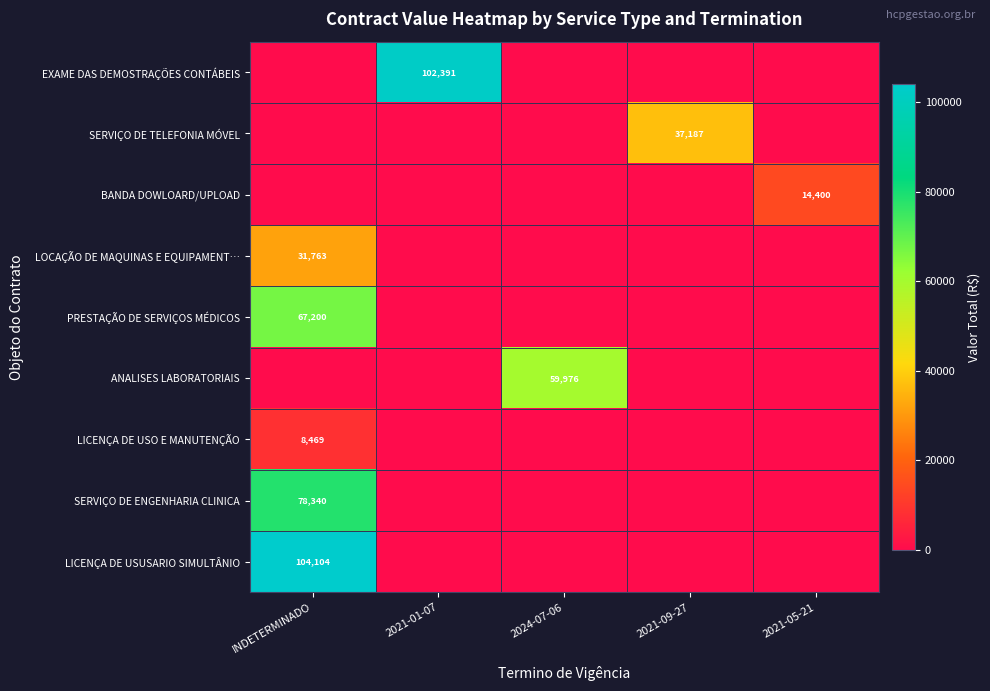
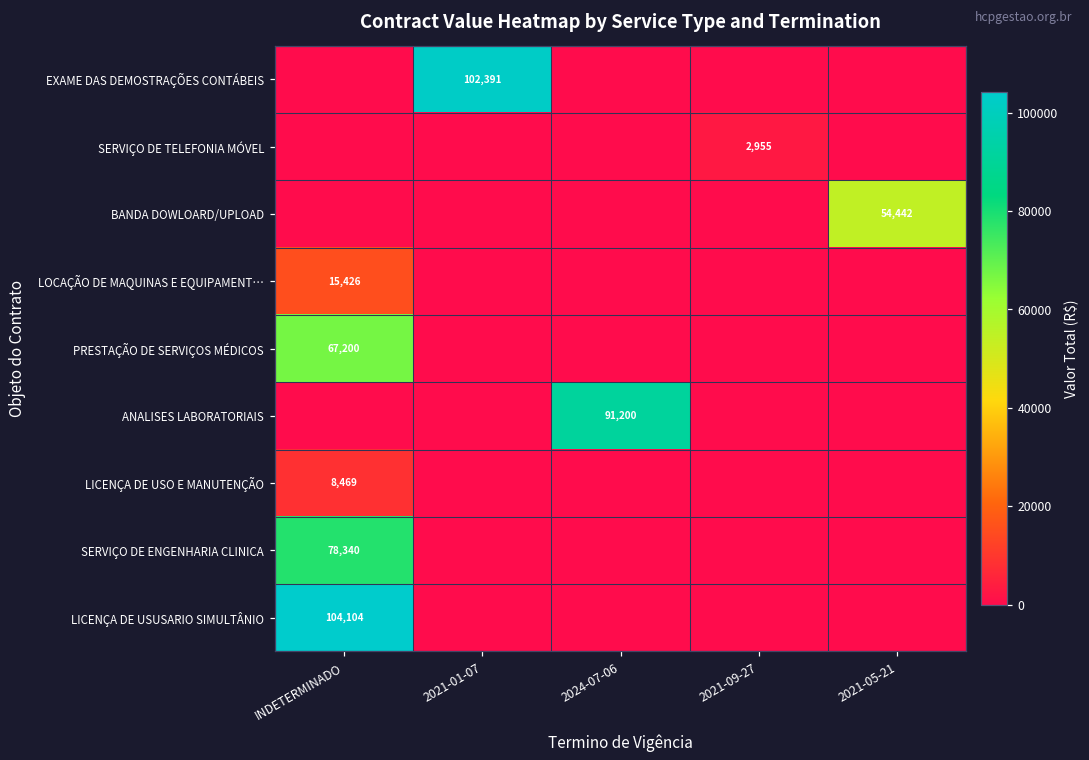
SERVIÇO DE TELEFONIA MÓVEL, 2021-09-27: 37,187 -> 2,955
BANDA DOWLOARD/UPLOAD, 2021-05-21: 14,400 -> 54,442
LOCAÇÃO DE MAQUINAS E EQUIPAMENT…, INDETERMINADO: 31,763 -> 15,426
ANALISES LABORATORIAIS, 2024-07-06: 59,976 -> 91,200
